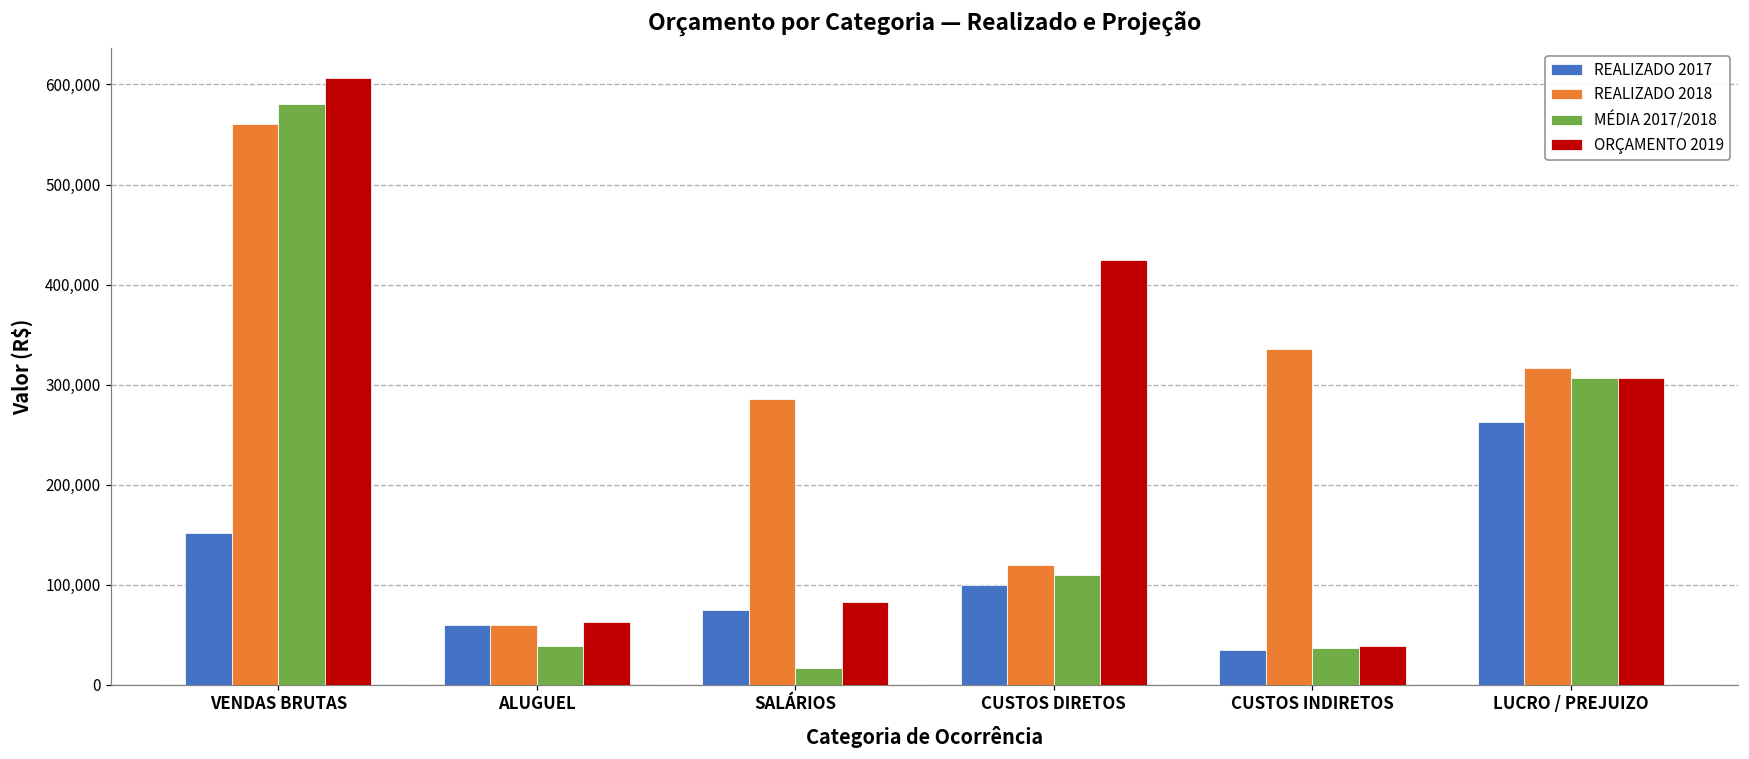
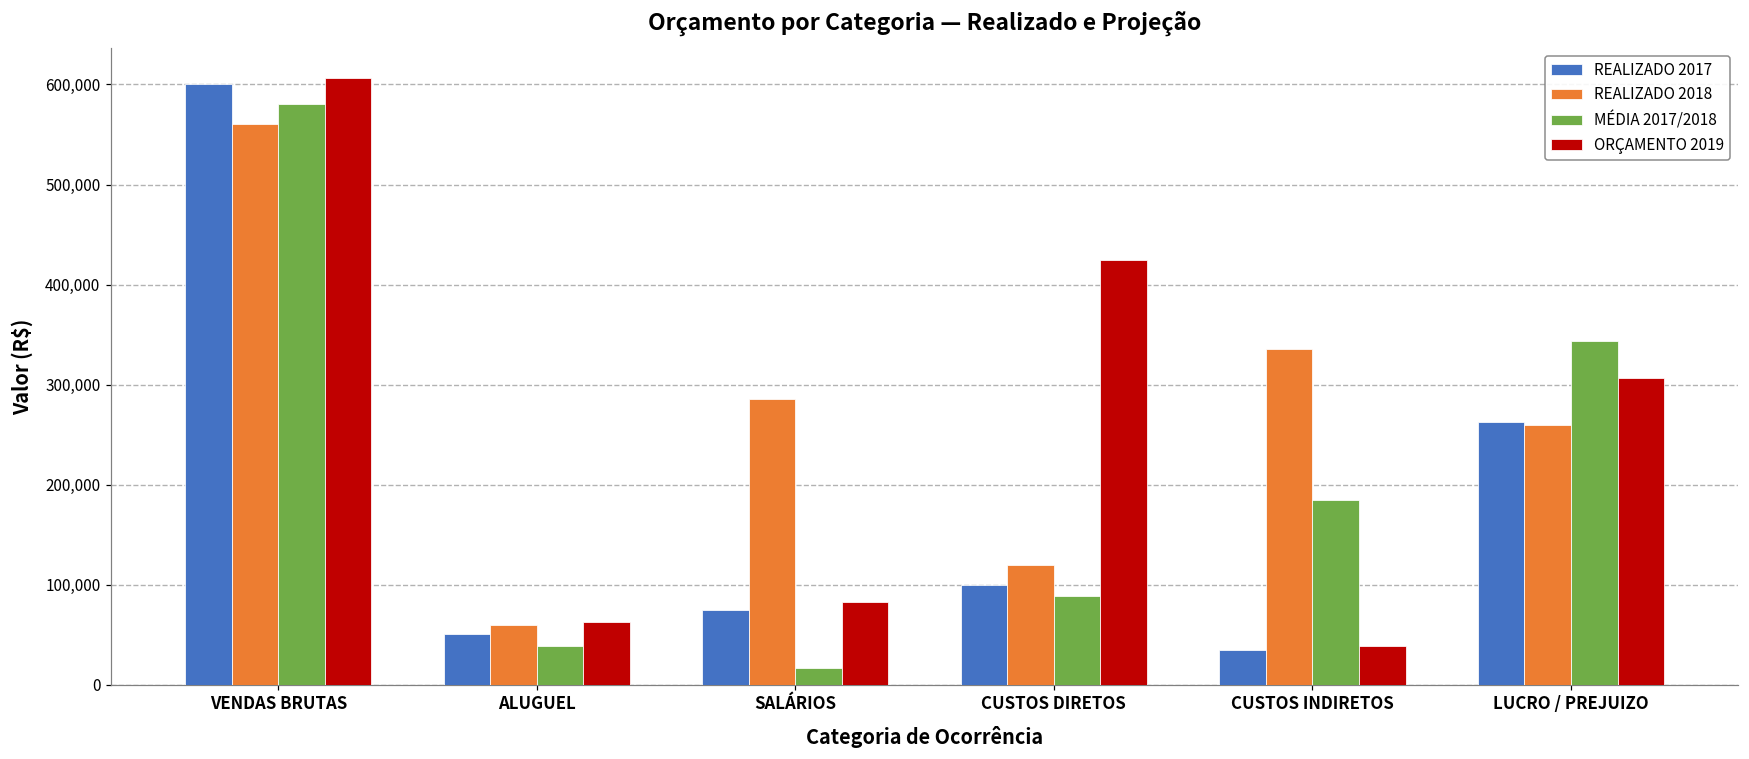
REALIZADO 2017, VENDAS BRUTAS: 150,000 -> 600,000
REALIZADO 2017, ALUGUEL: 60,000 -> 50,000
MÉDIA 2017/2018, CUSTOS DIRETOS: 110,000 -> 90,000
MÉDIA 2017/2018, CUSTOS INDIRETOS: 40,000 -> 180,000
REALIZADO 2018, LUCRO / PREJUIZO: 320,000 -> 260,000
MÉDIA 2017/2018, LUCRO / PREJUIZO: 310,000 -> 340,000
